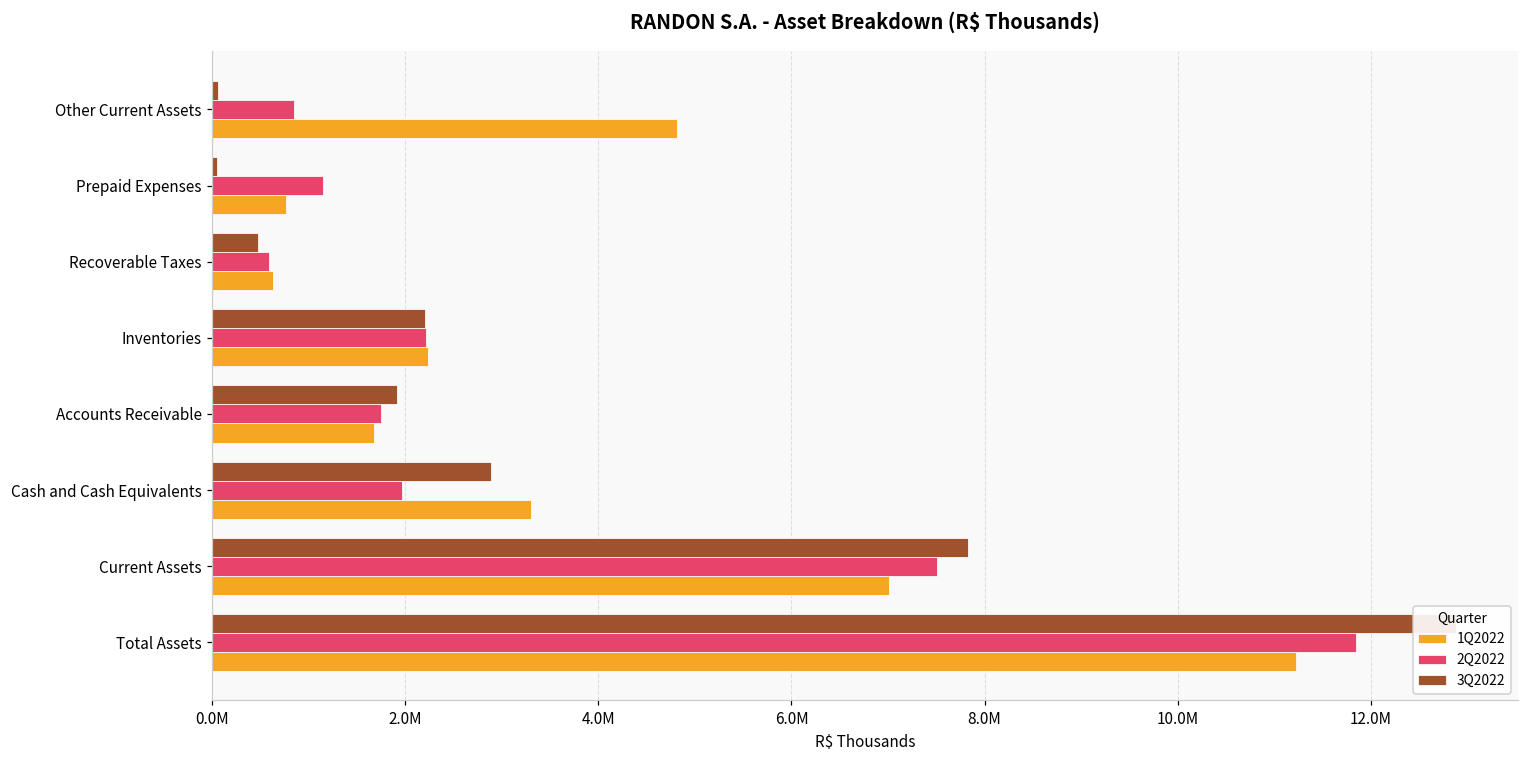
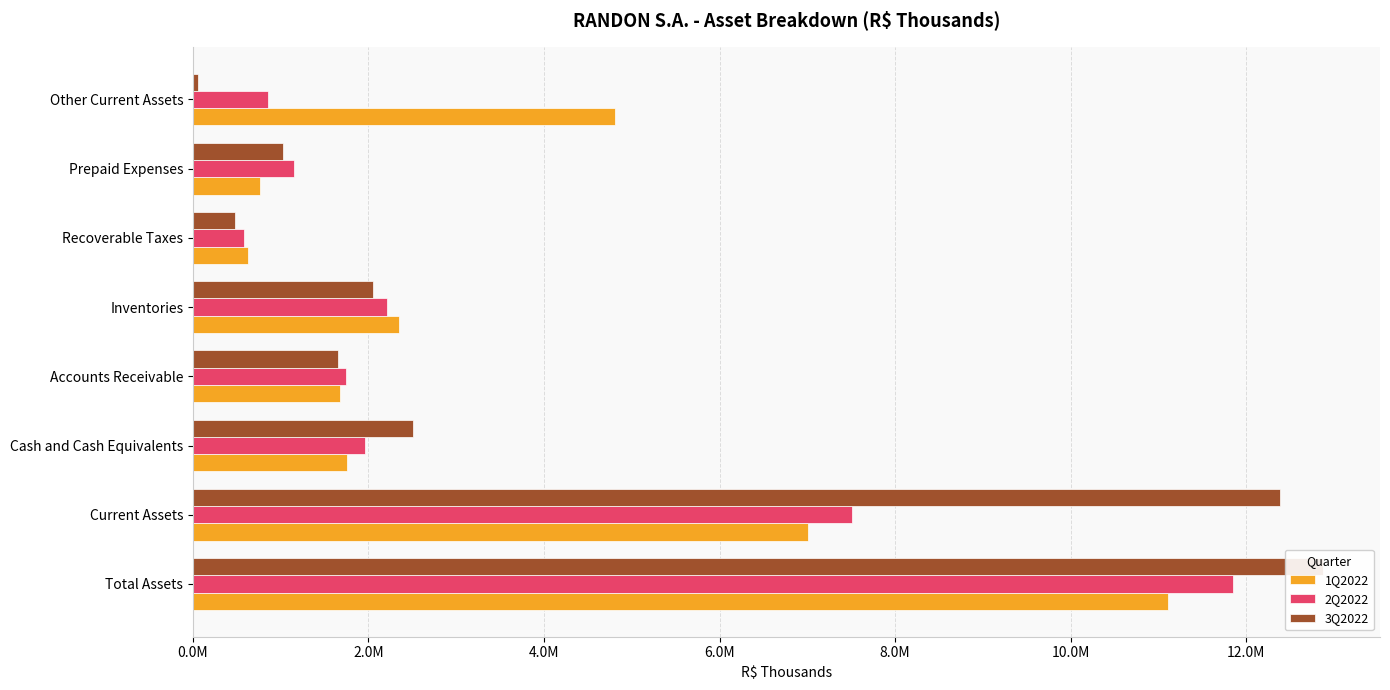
3Q2022, Prepaid Expenses: 0 -> 1000000
3Q2022, Inventories: 2200000 -> 2100000
1Q2022, Inventories: 2200000 -> 2400000
3Q2022, Accounts Receivable: 1900000 -> 1700000
3Q2022, Cash and Cash Equivalents: 2900000 -> 2500000
1Q2022, Cash and Cash Equivalents: 3300000 -> 1700000
3Q2022, Current Assets: 7800000 -> 12400000
1Q2022, Total Assets: 11200000 -> 11100000
